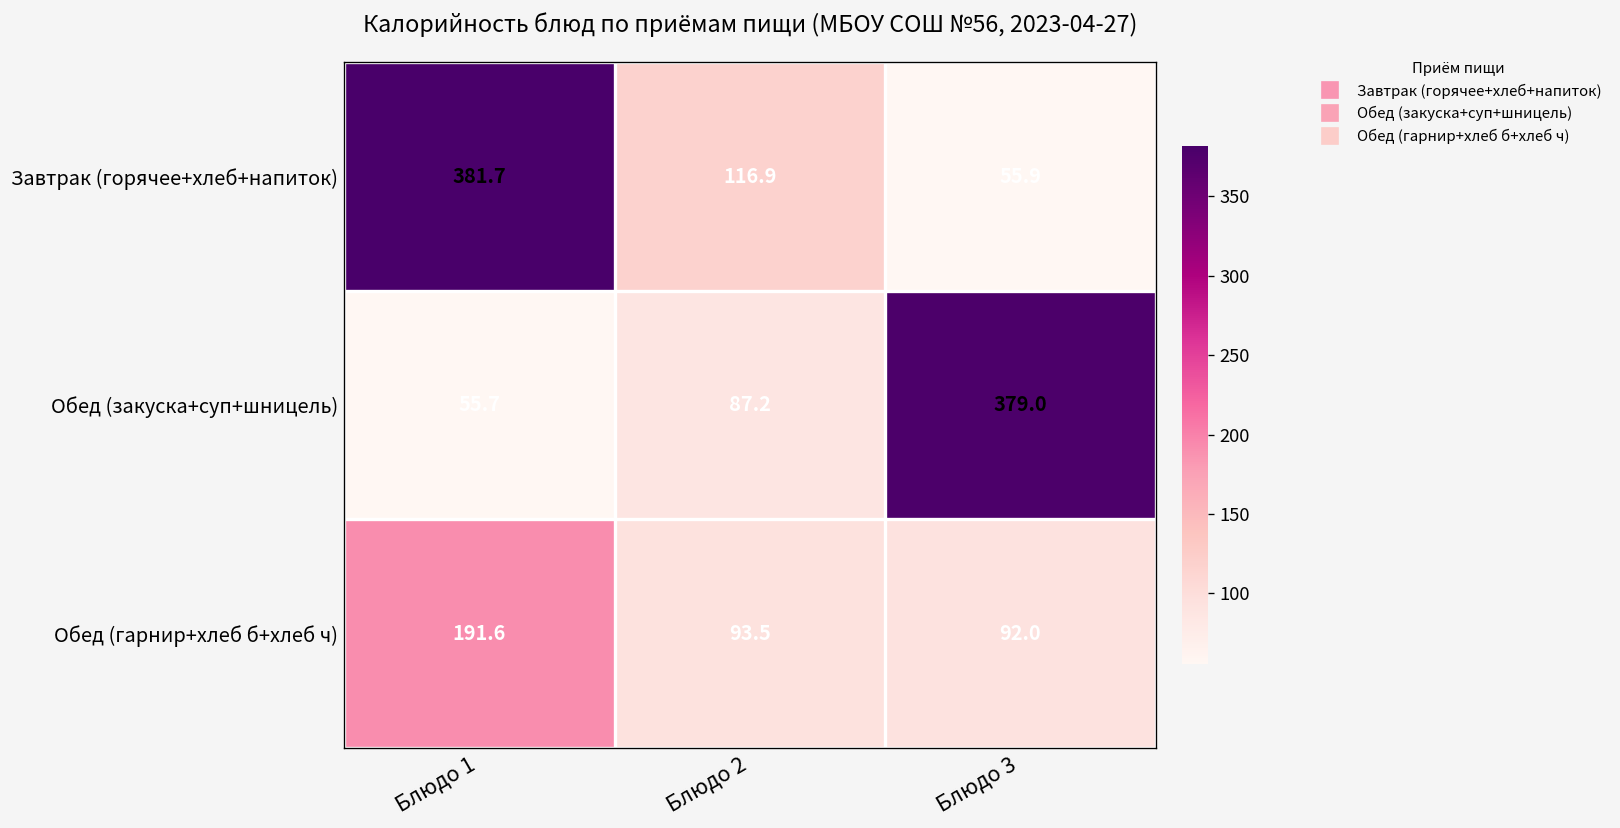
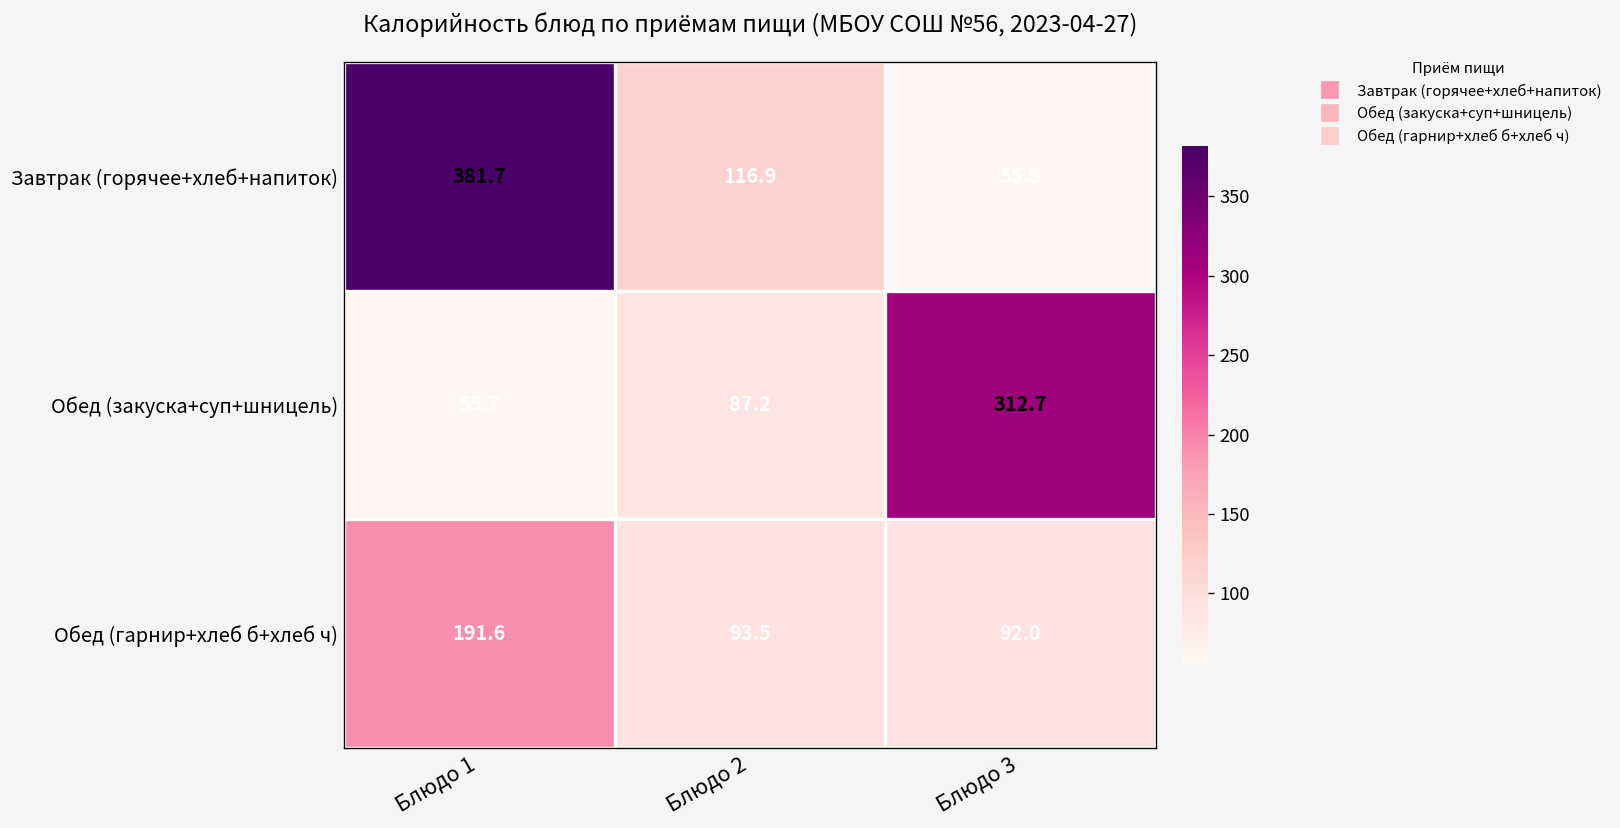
Обед (закуска+суп+шницель), Блюдо 3: 379.0 -> 312.7
